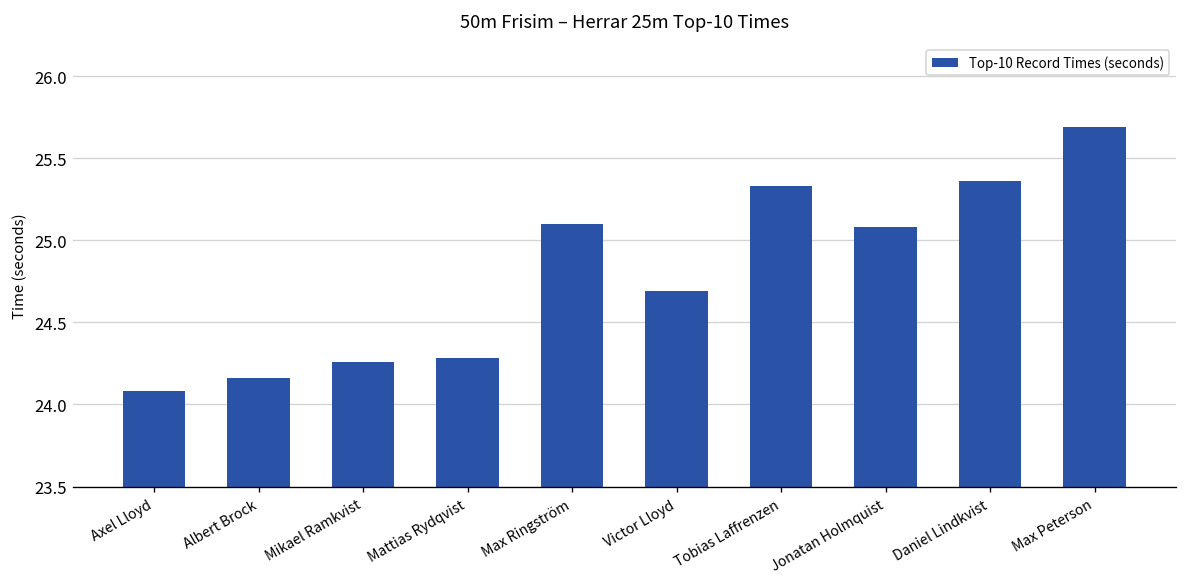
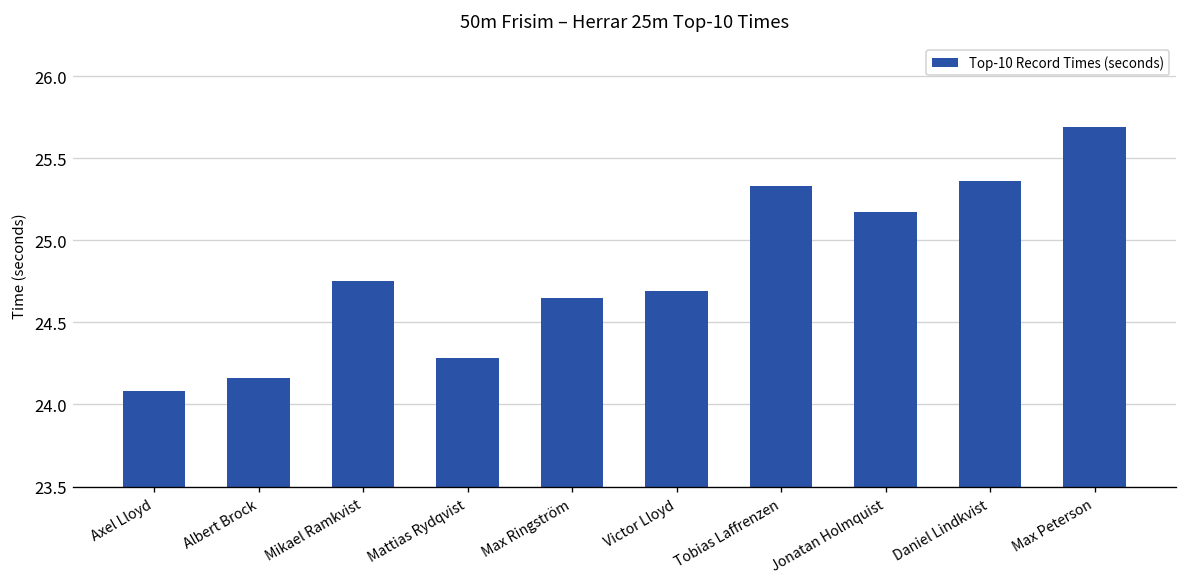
Mikael Ramkvist: 24.26 -> 24.75
Max Ringström: 25.10 -> 24.65
Jonatan Holmquist: 25.08 -> 25.17
